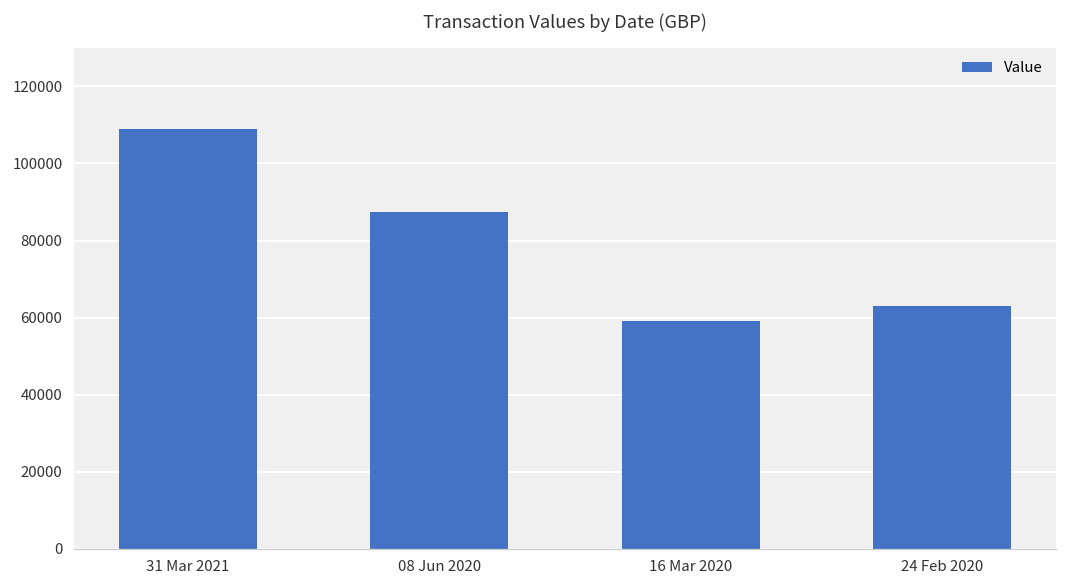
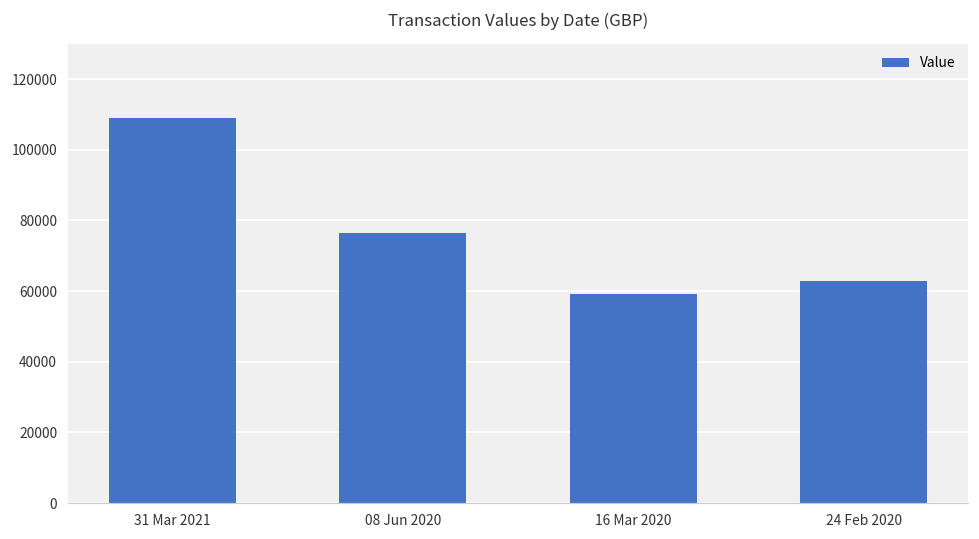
08 Jun 2020: 87000 -> 77000
